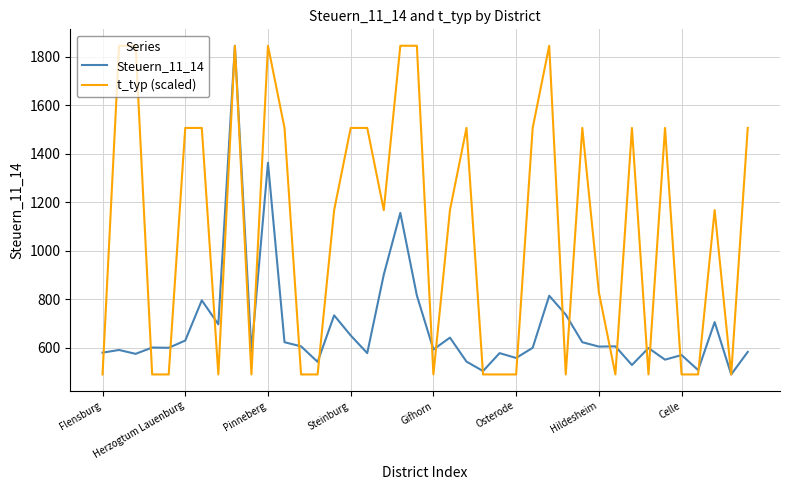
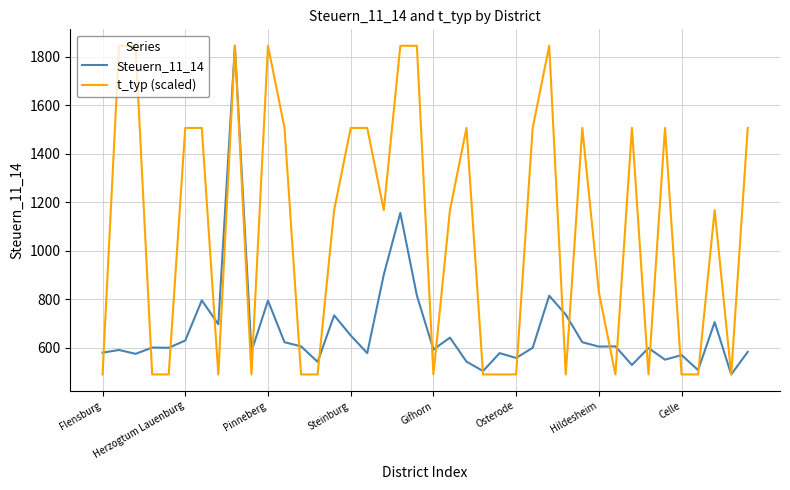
Steuern_11_14, Pinneberg: 1360 -> 790
